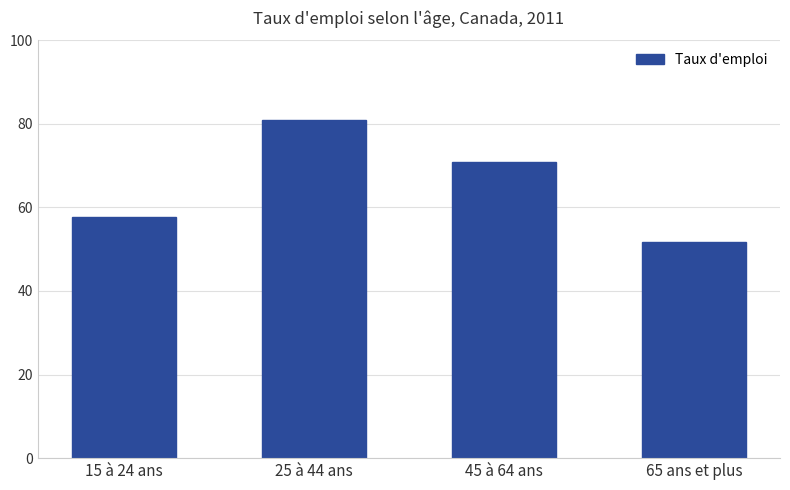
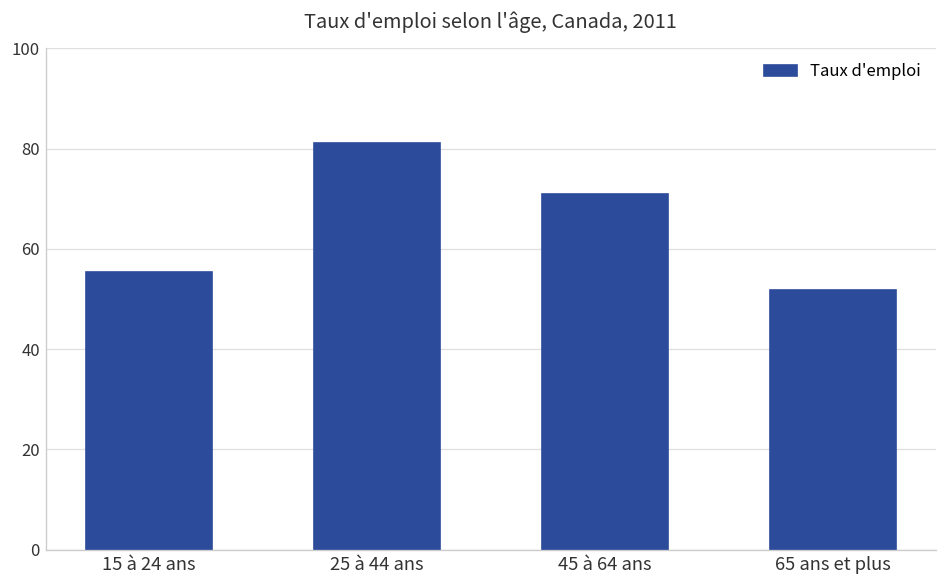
15 à 24 ans: 58 -> 55
